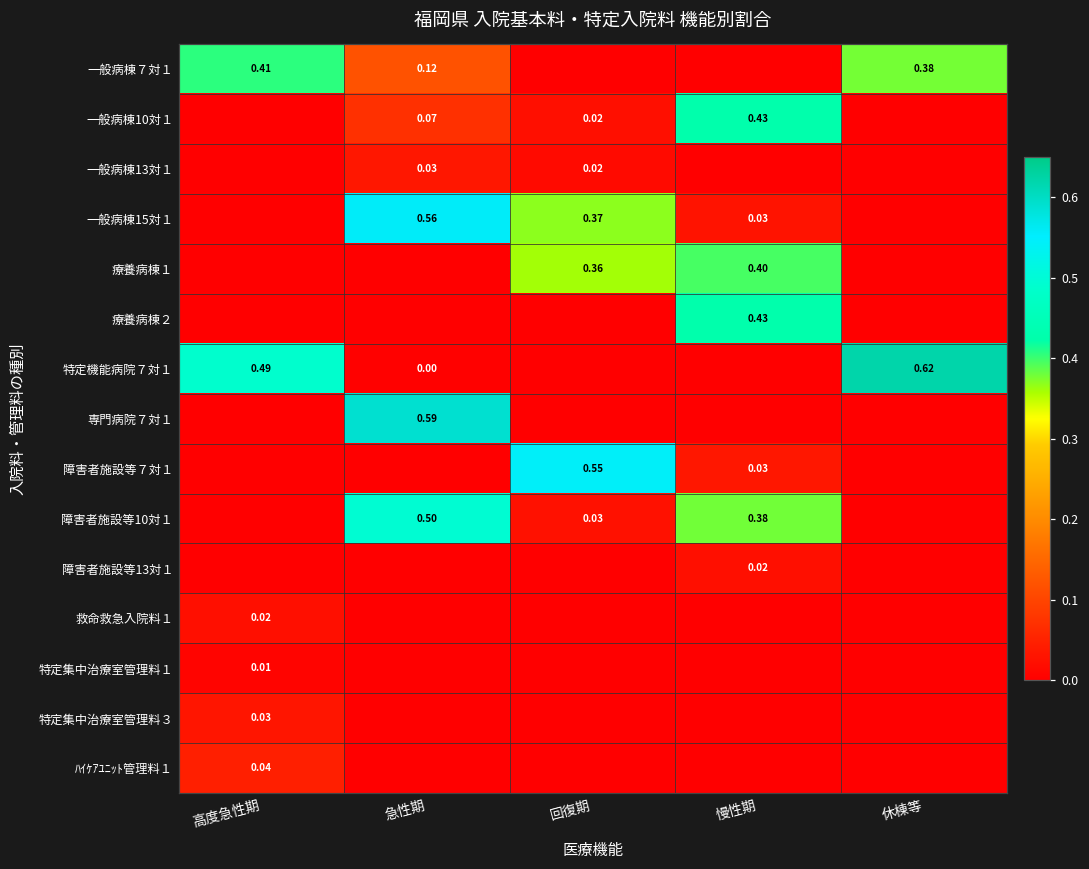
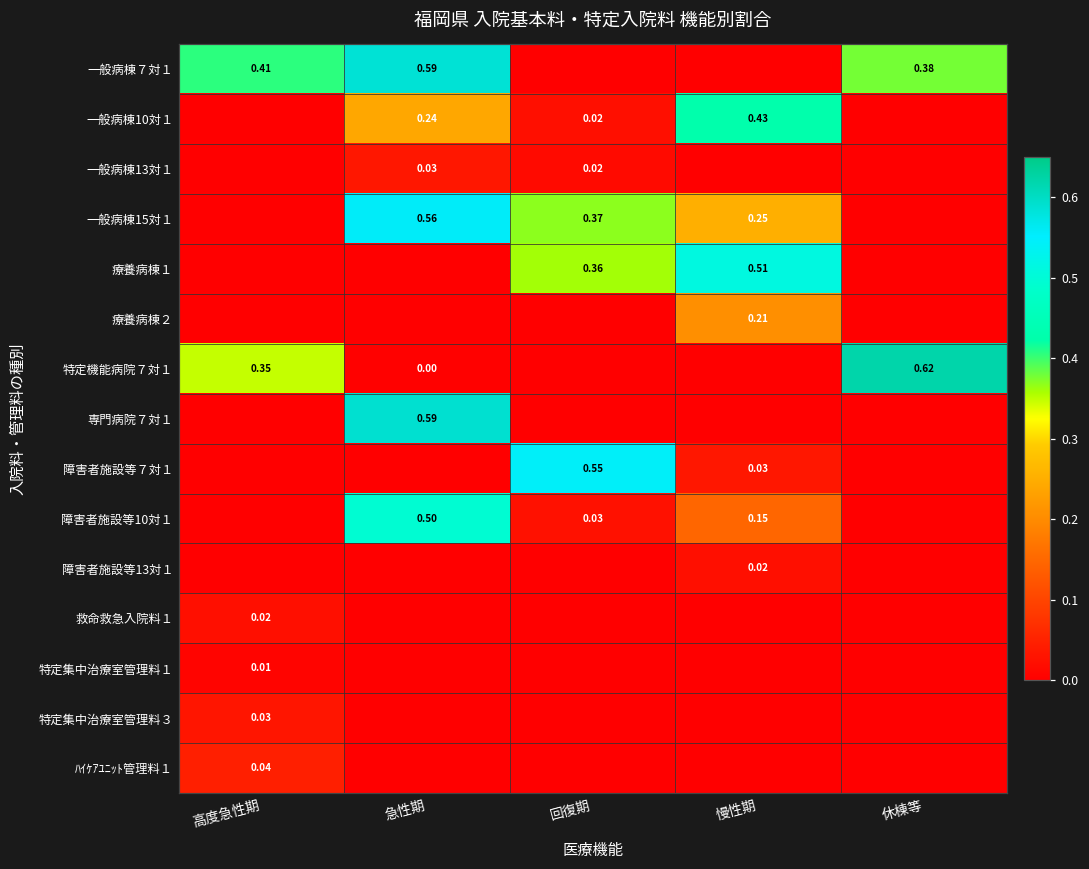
一般病棟７対１, 急性期: 0.12 -> 0.59
一般病棟10対１, 急性期: 0.07 -> 0.24
一般病棟15対１, 慢性期: 0.03 -> 0.25
療養病棟１, 慢性期: 0.40 -> 0.51
療養病棟２, 慢性期: 0.43 -> 0.21
特定機能病院７対１, 高度急性期: 0.49 -> 0.35
障害者施設等10対１, 慢性期: 0.38 -> 0.15
